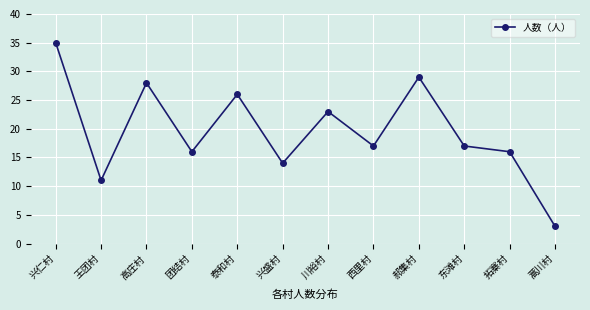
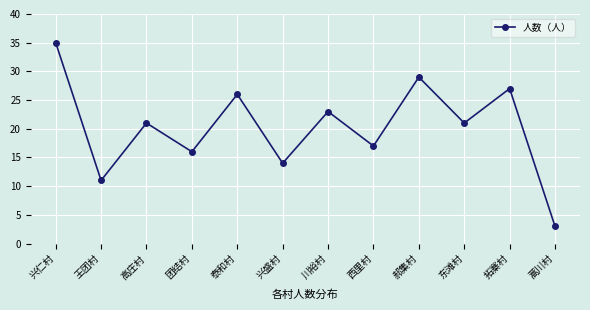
高庄村: 28 -> 21
东滩村: 17 -> 21
拓寨村: 16 -> 27
